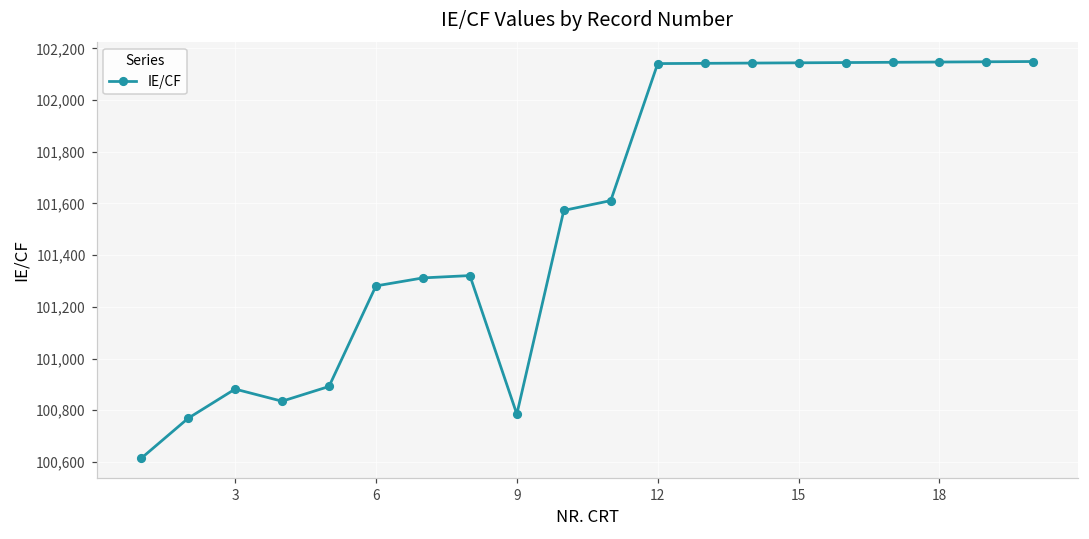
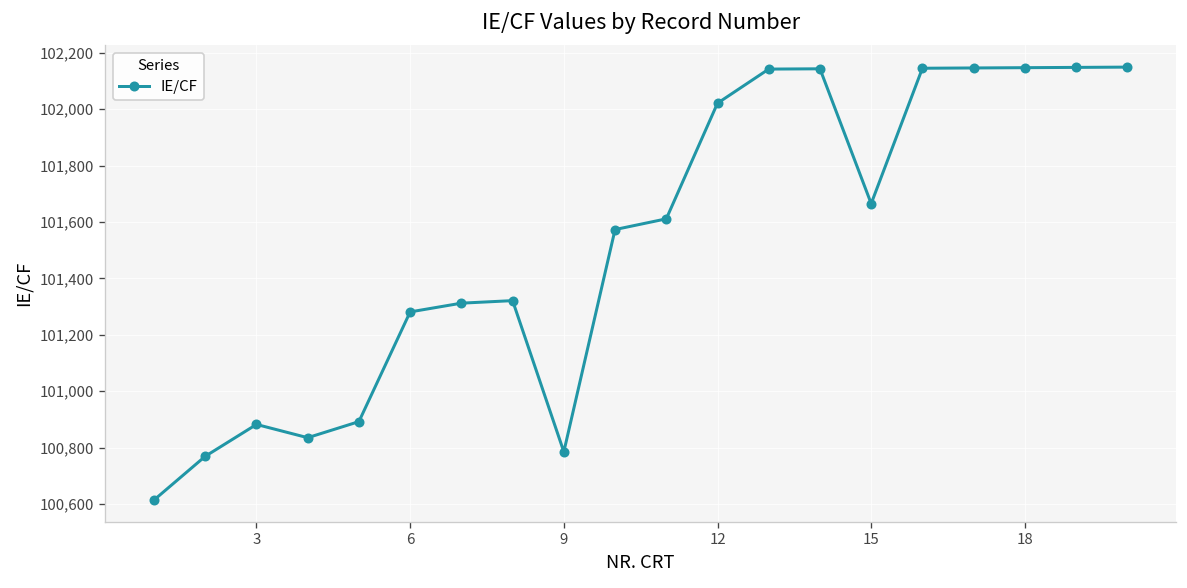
12: 102,140 -> 102,020
15: 102,140 -> 101,670
